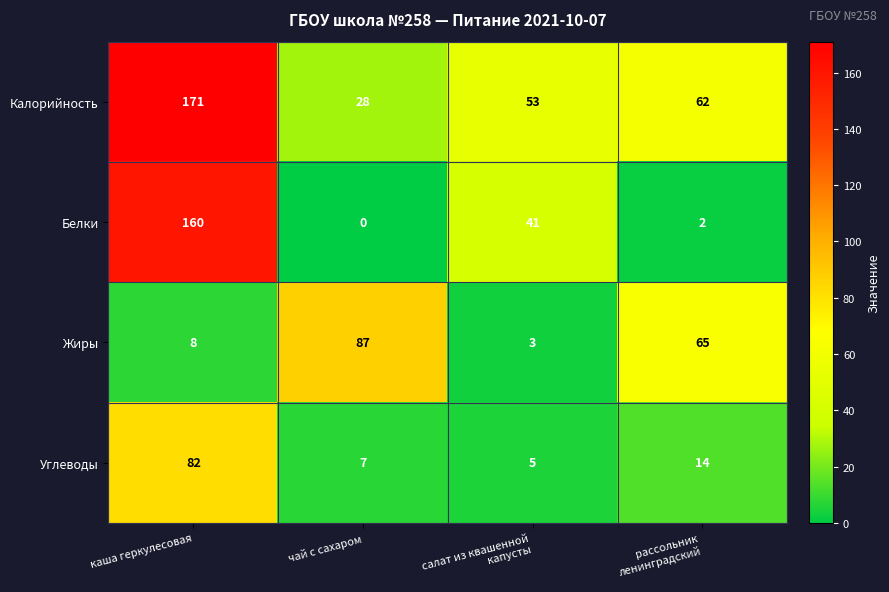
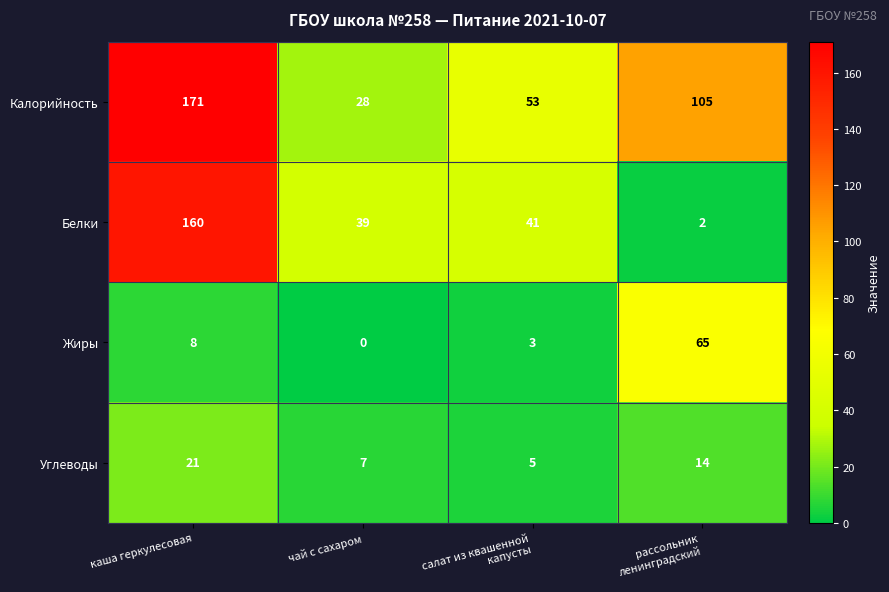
Калорийность, рассольник ленинградский: 62 -> 105
Белки, чай с сахаром: 0 -> 39
Жиры, чай с сахаром: 87 -> 0
Углеводы, каша геркулесовая: 82 -> 21
